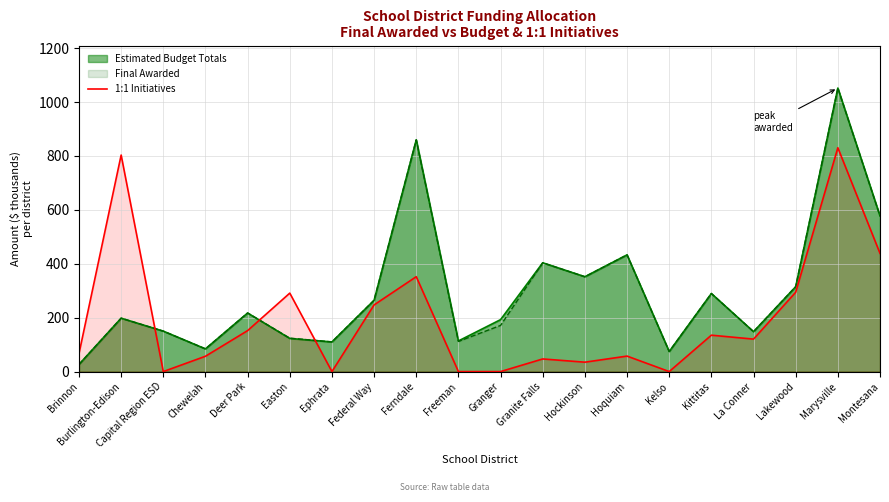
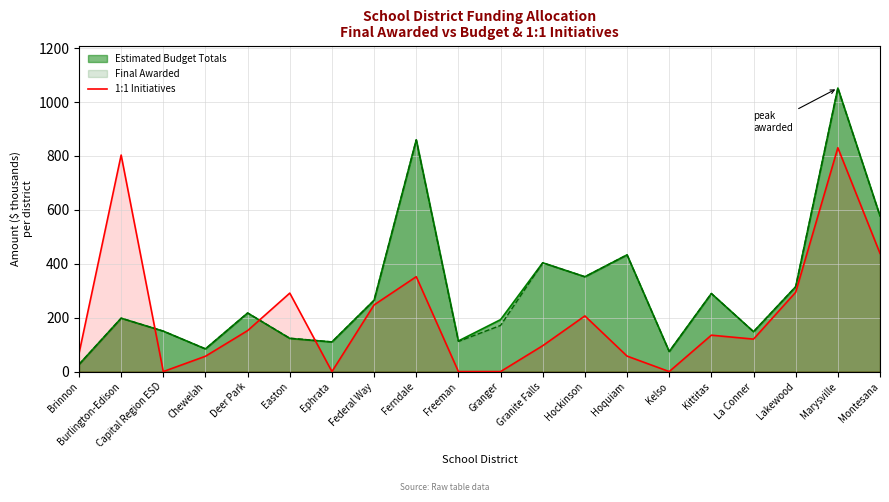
1:1 Initiatives, Granite Falls: 50 -> 100
1:1 Initiatives, Hockinson: 30 -> 210
